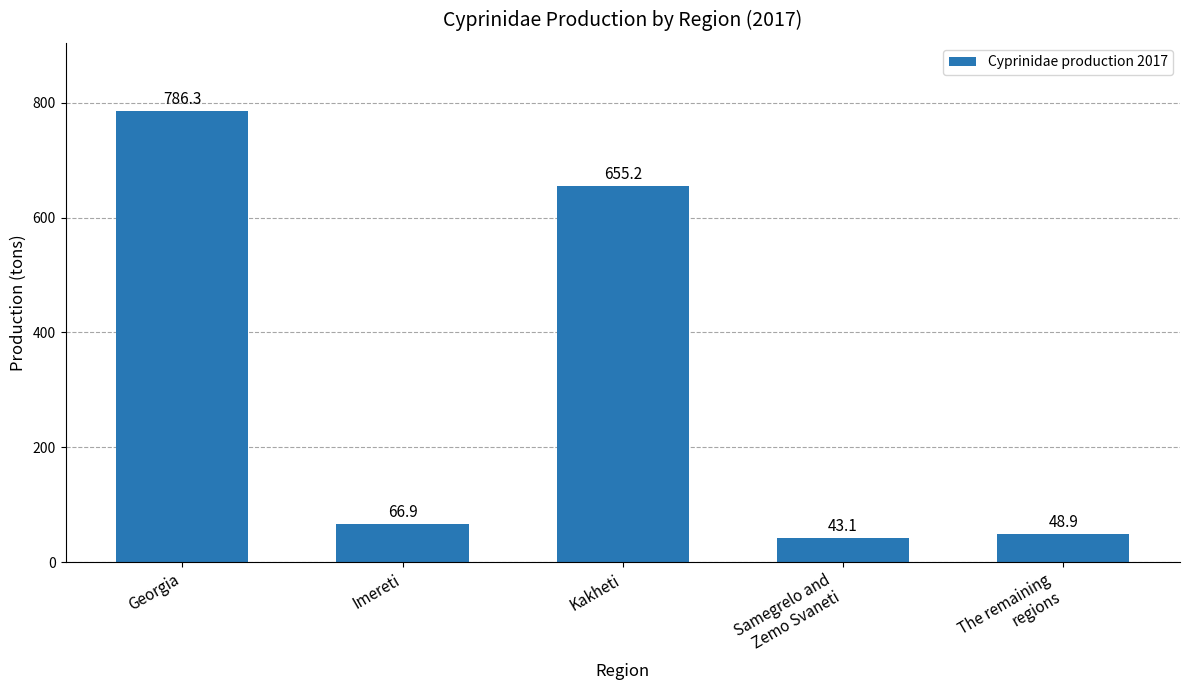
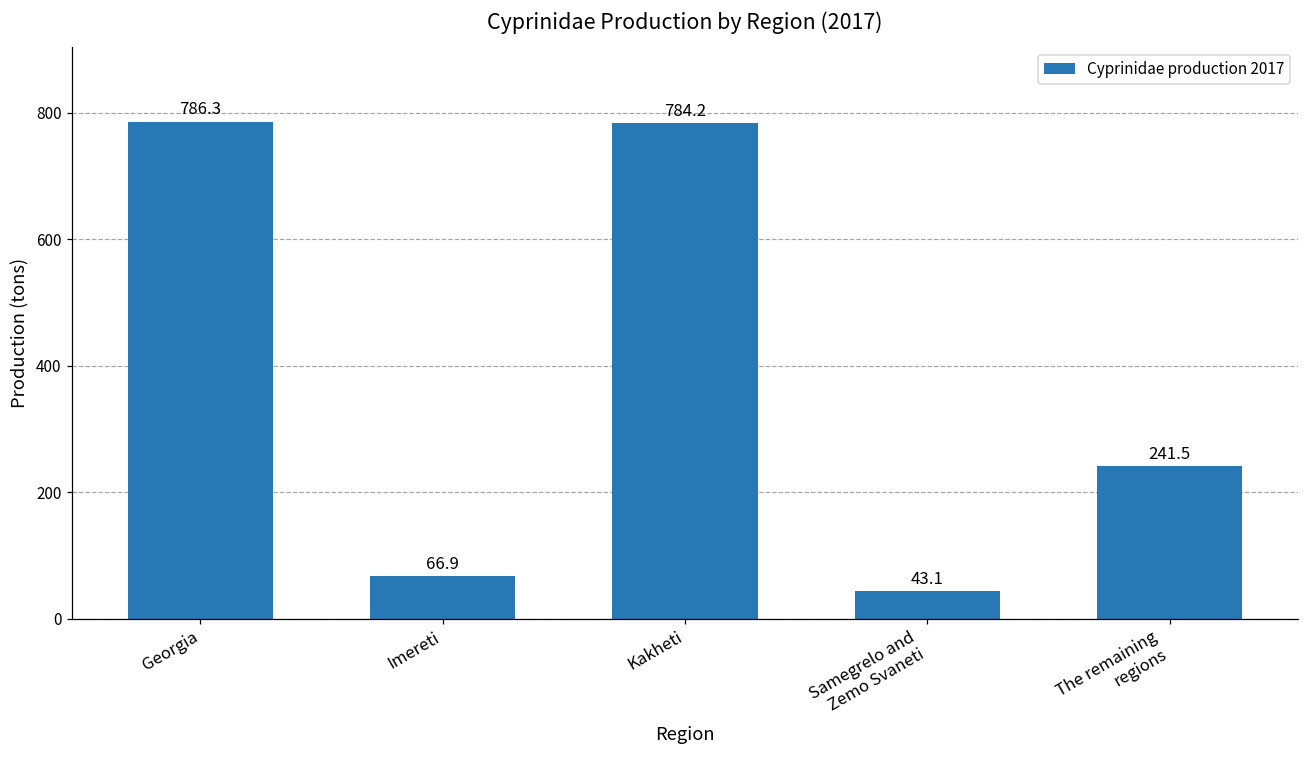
Kakheti: 655.2 -> 784.2
The remaining regions: 48.9 -> 241.5
